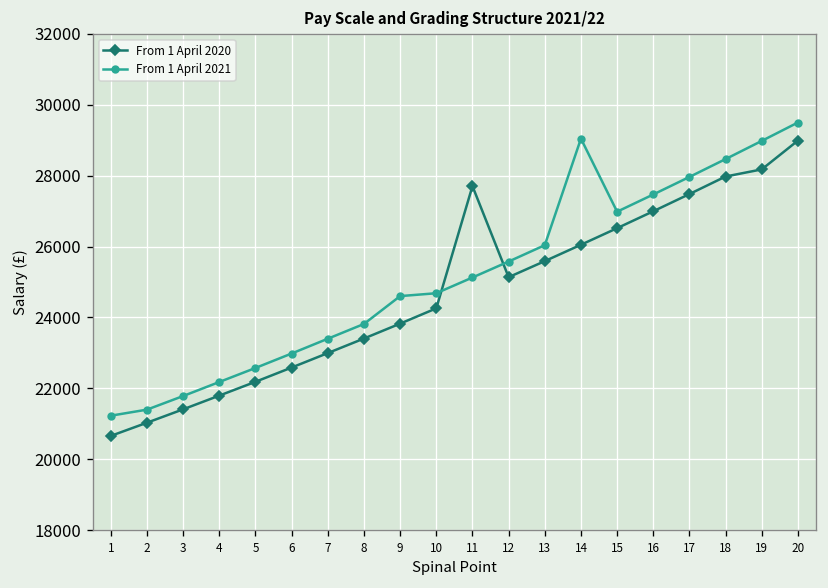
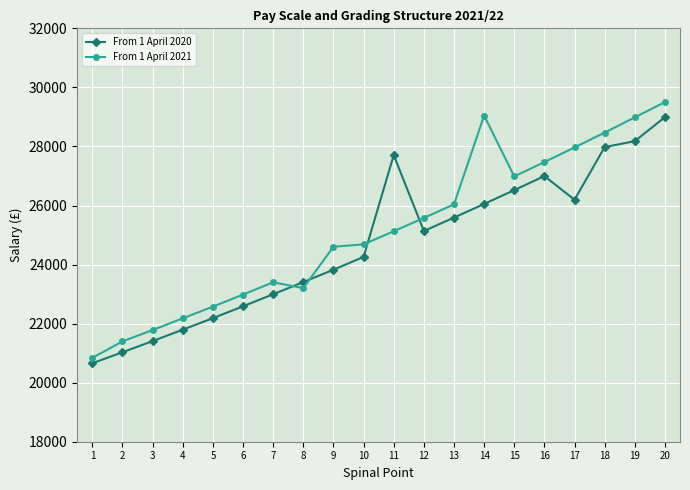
From 1 April 2021, 1: 21200 -> 20800
From 1 April 2021, 8: 23800 -> 23200
From 1 April 2020, 17: 27500 -> 26200
